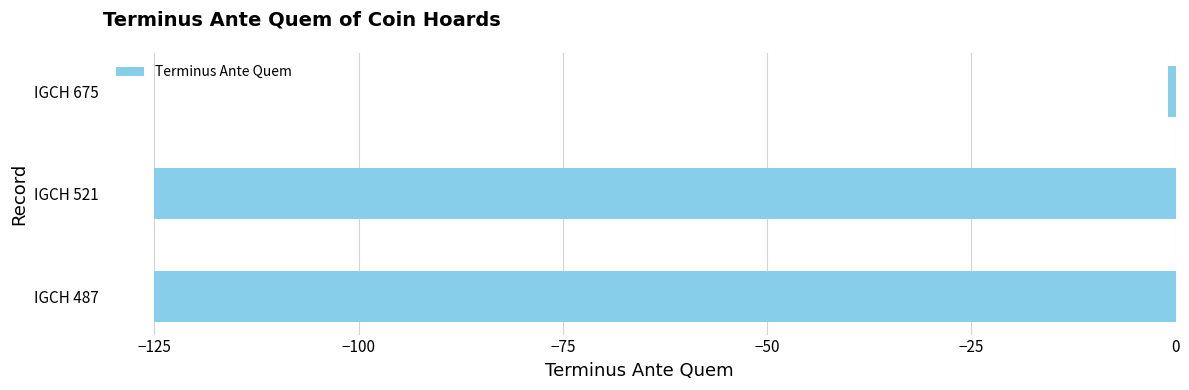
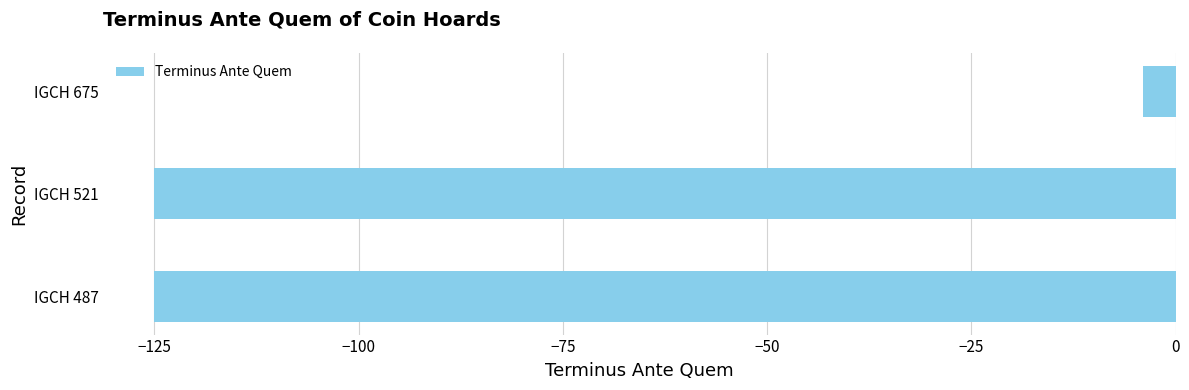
IGCH 675: -1 -> -4
